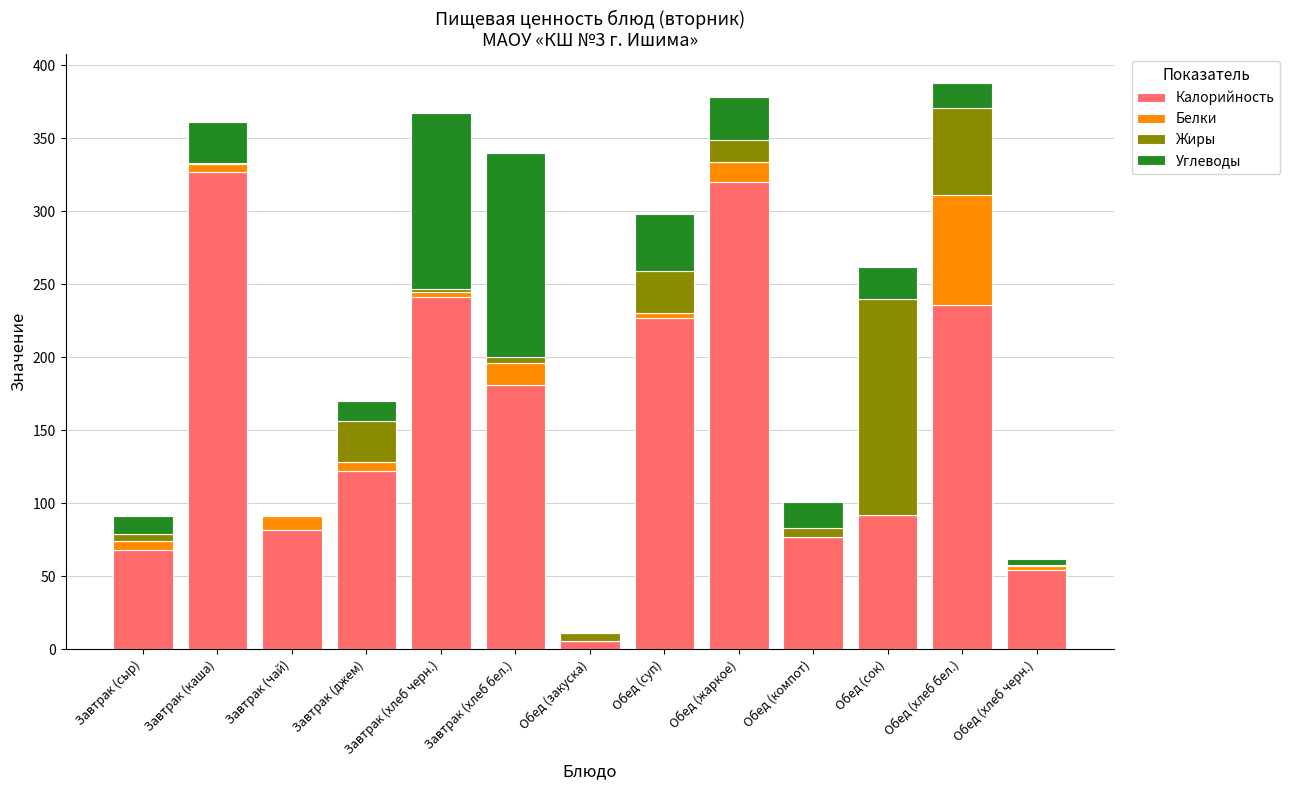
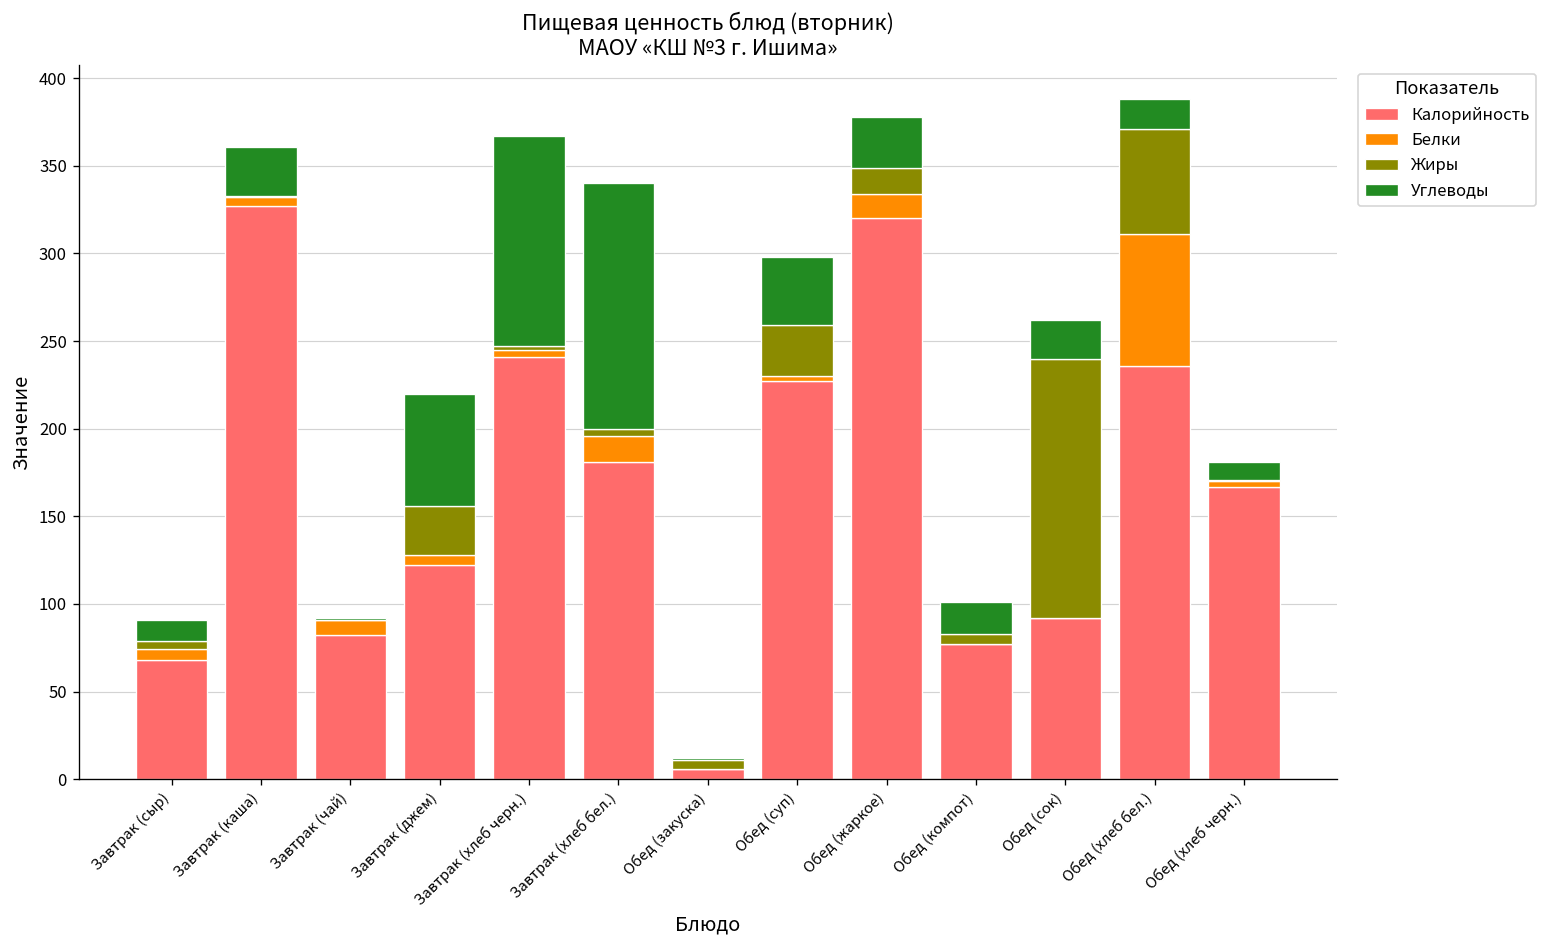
Углеводы, Завтрак (джем): 14 -> 64
Калорийность, Обед (хлеб черн.): 54 -> 167
Углеводы, Обед (хлеб черн.): 4 -> 10
